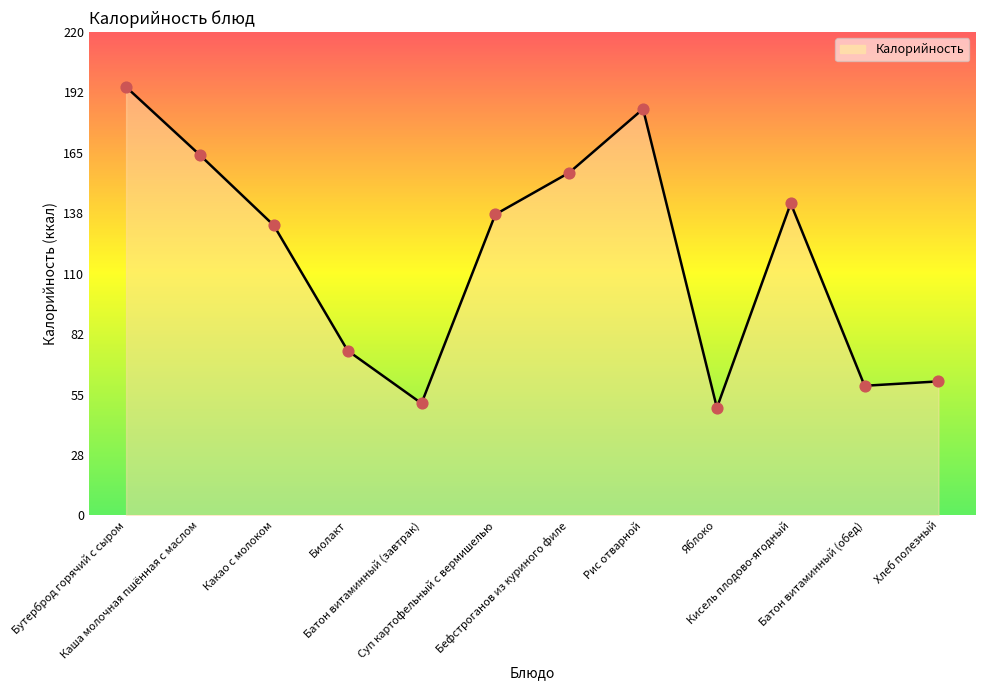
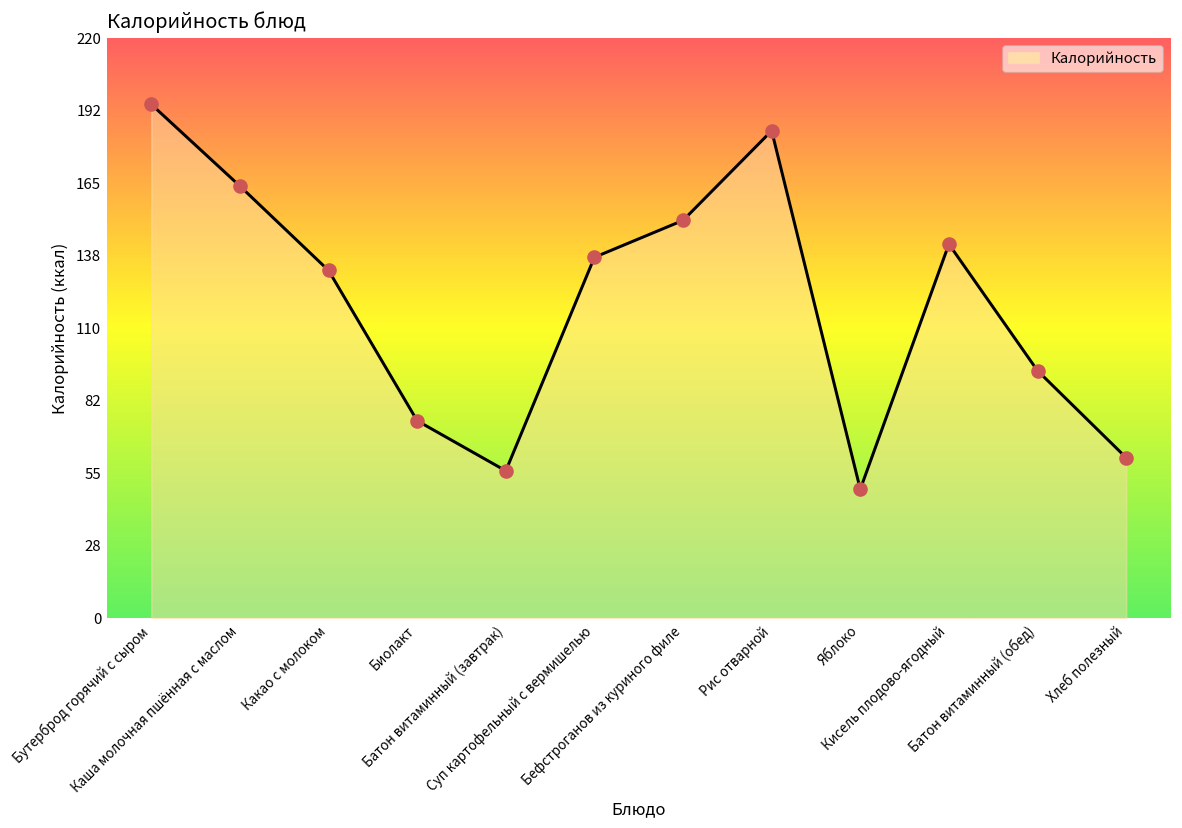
Батон витаминный (завтрак): 51 -> 56
Бефстроганов из куриного филе: 156 -> 151
Батон витаминный (обед): 59 -> 94
